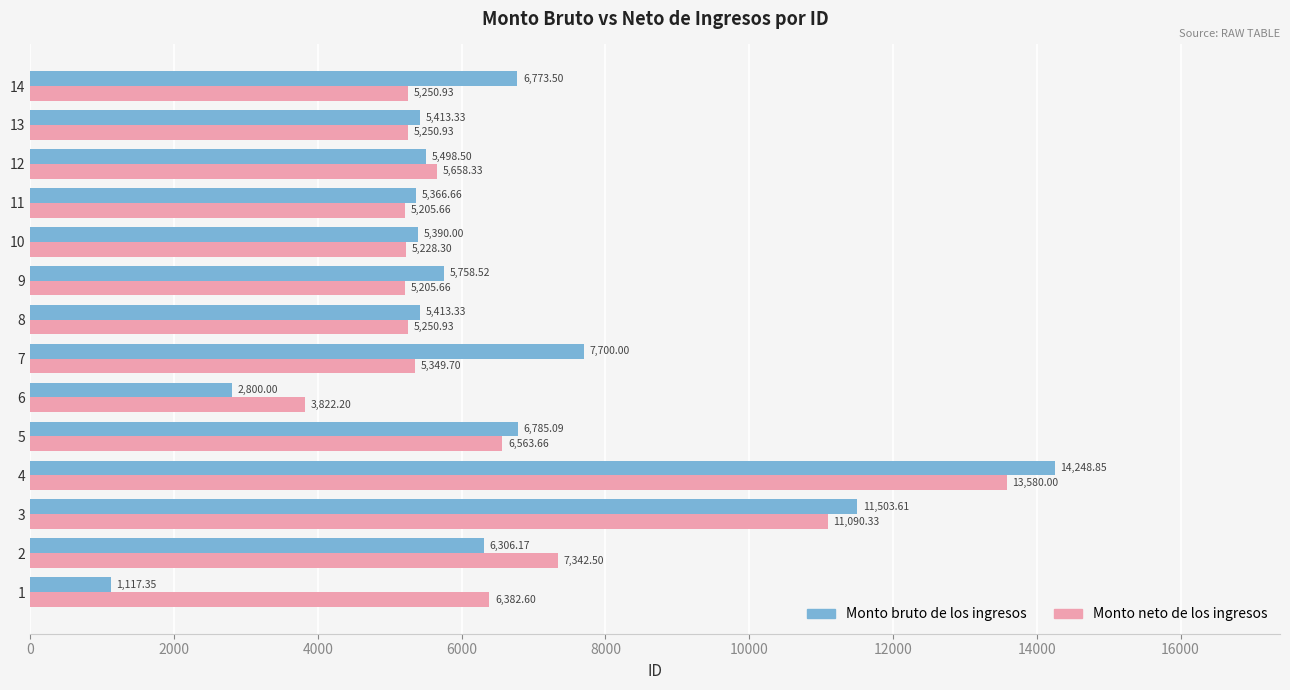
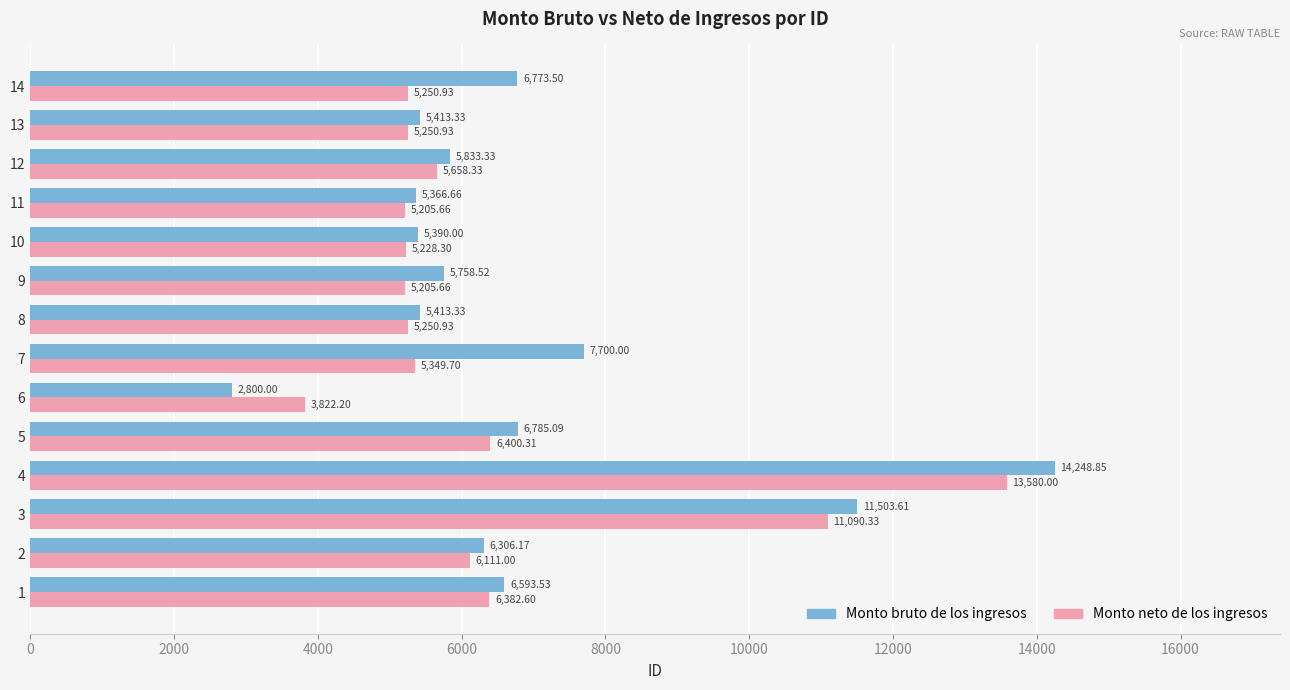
Monto bruto de los ingresos, 12: 5,498.50 -> 5,833.33
Monto neto de los ingresos, 5: 6,563.66 -> 6,400.31
Monto neto de los ingresos, 2: 7,342.50 -> 6,111.00
Monto bruto de los ingresos, 1: 1,117.35 -> 6,593.53
